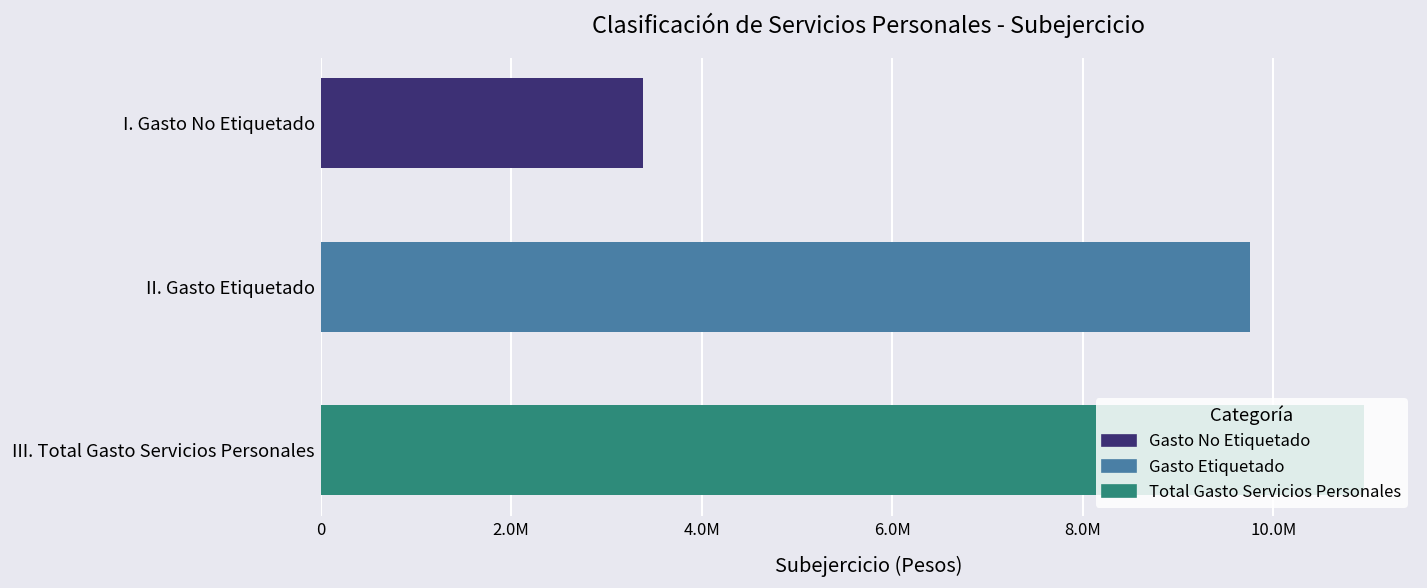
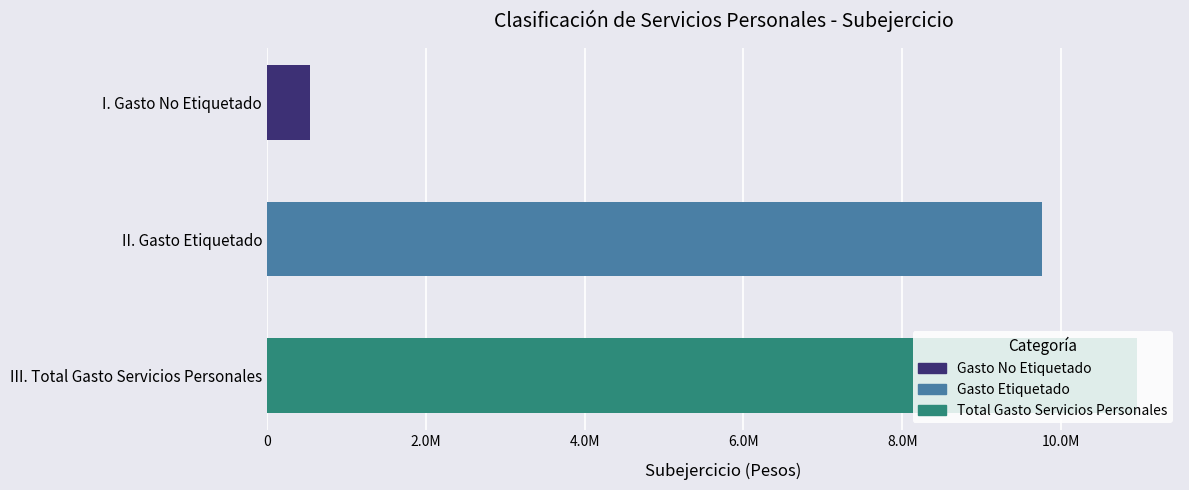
I. Gasto No Etiquetado: 3400000 -> 500000
